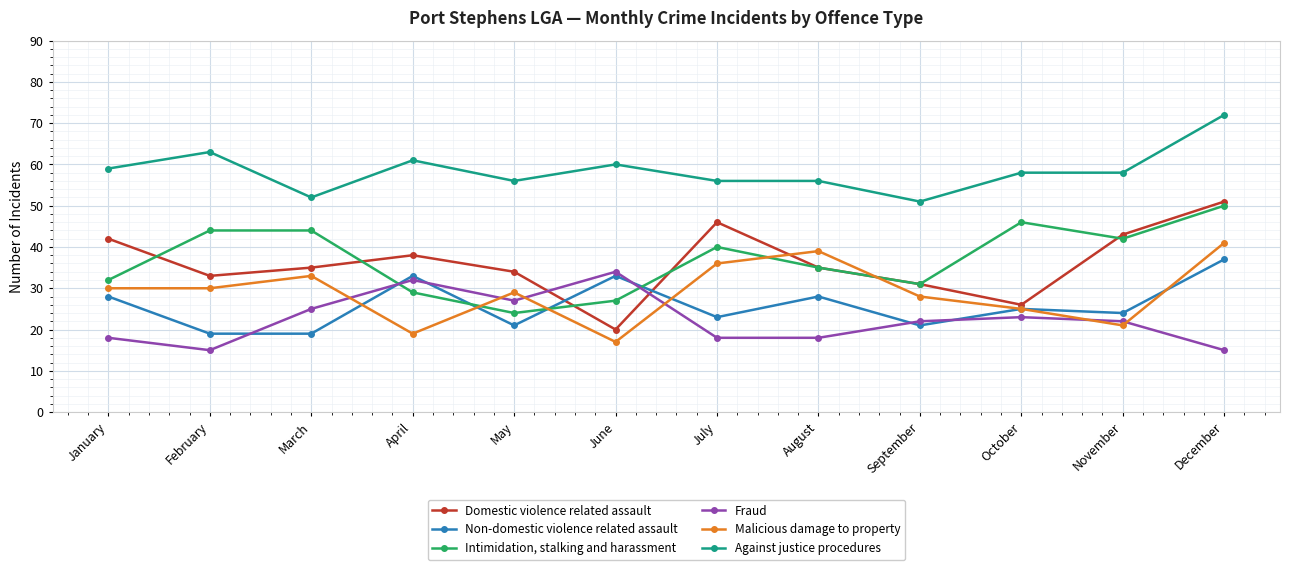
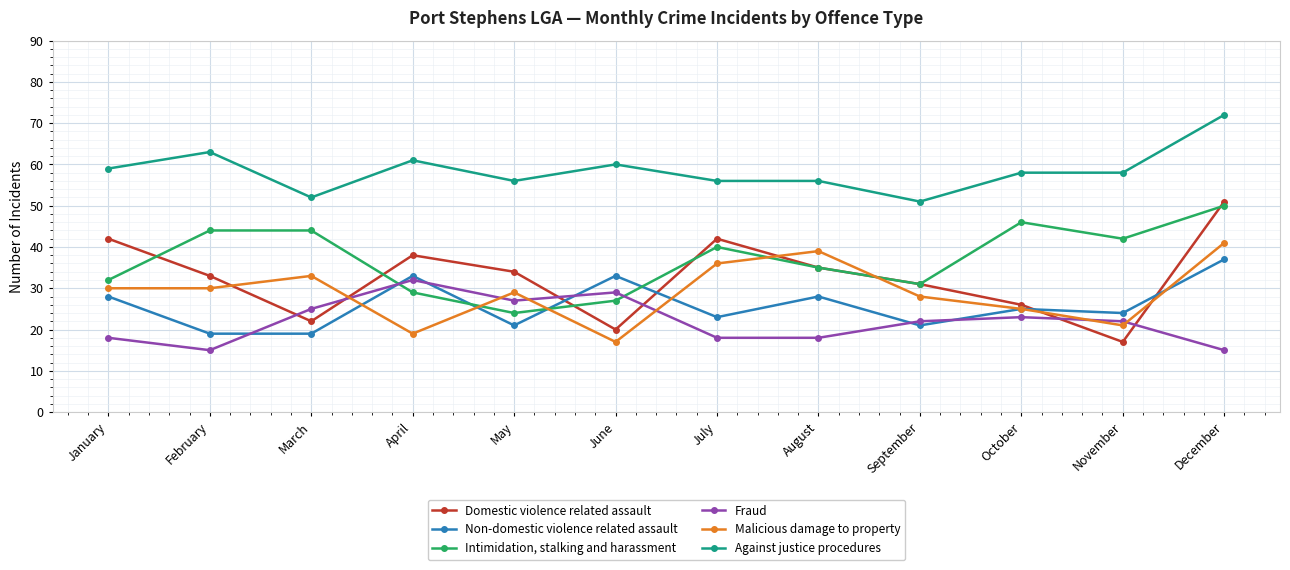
Domestic violence related assault, March: 35 -> 22
Fraud, June: 34 -> 29
Domestic violence related assault, July: 46 -> 42
Domestic violence related assault, November: 43 -> 17
